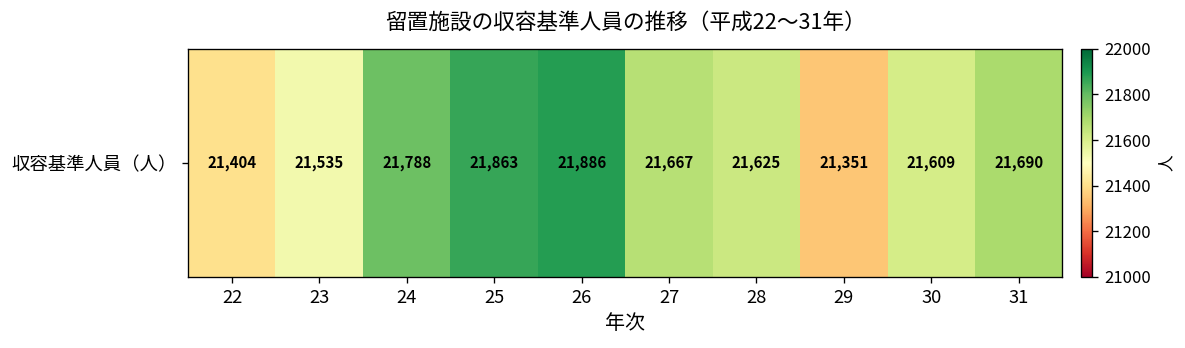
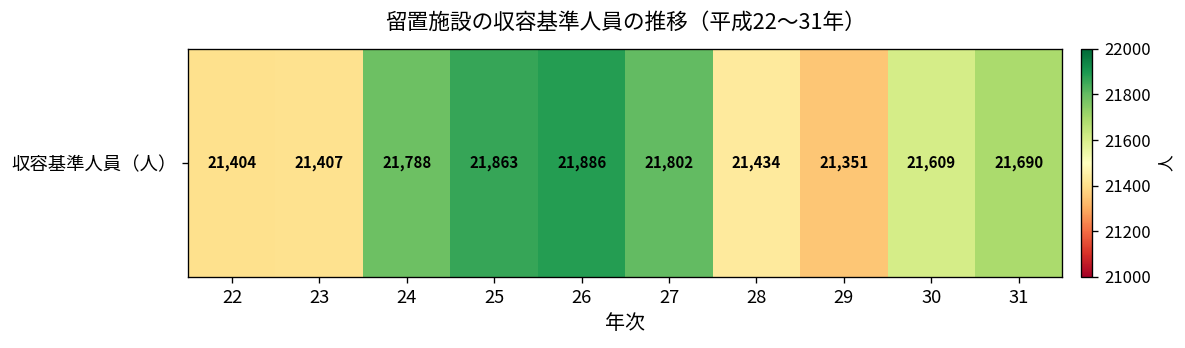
収容基準人員（人）, 23: 21,535 -> 21,407
収容基準人員（人）, 27: 21,667 -> 21,802
収容基準人員（人）, 28: 21,625 -> 21,434
